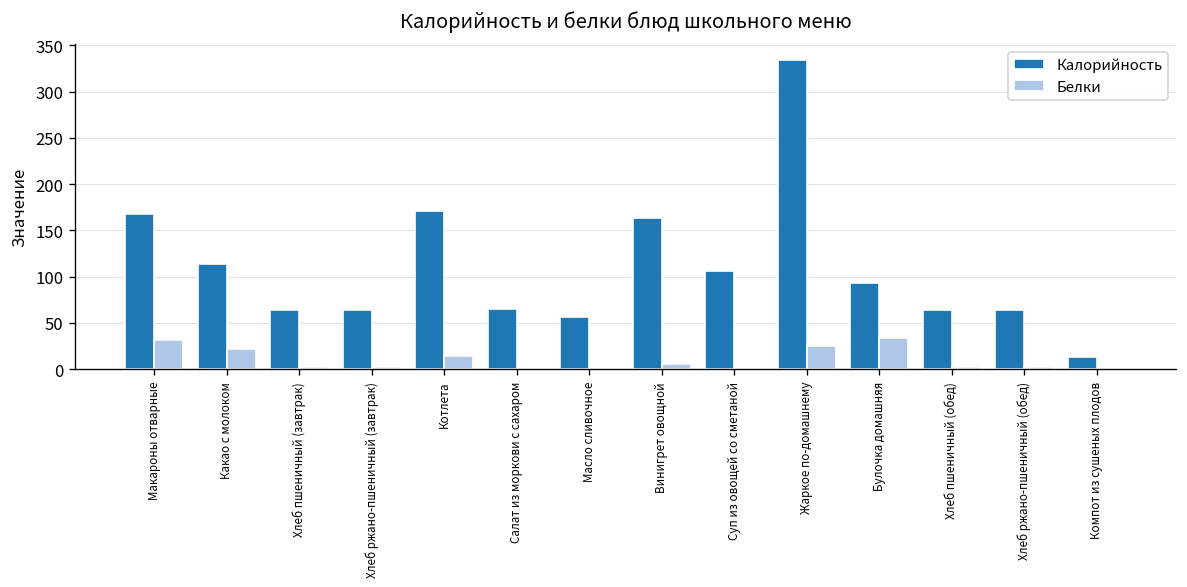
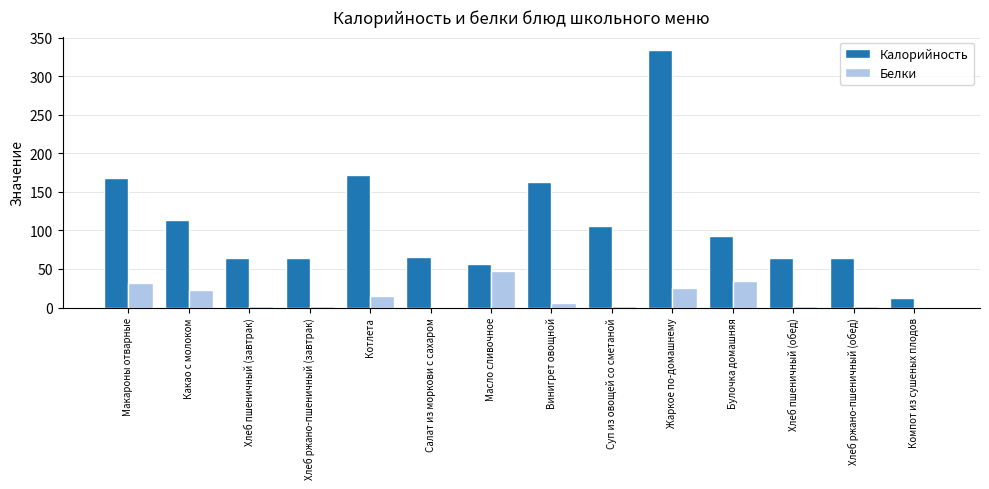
Белки, Масло сливочное: 0 -> 50
